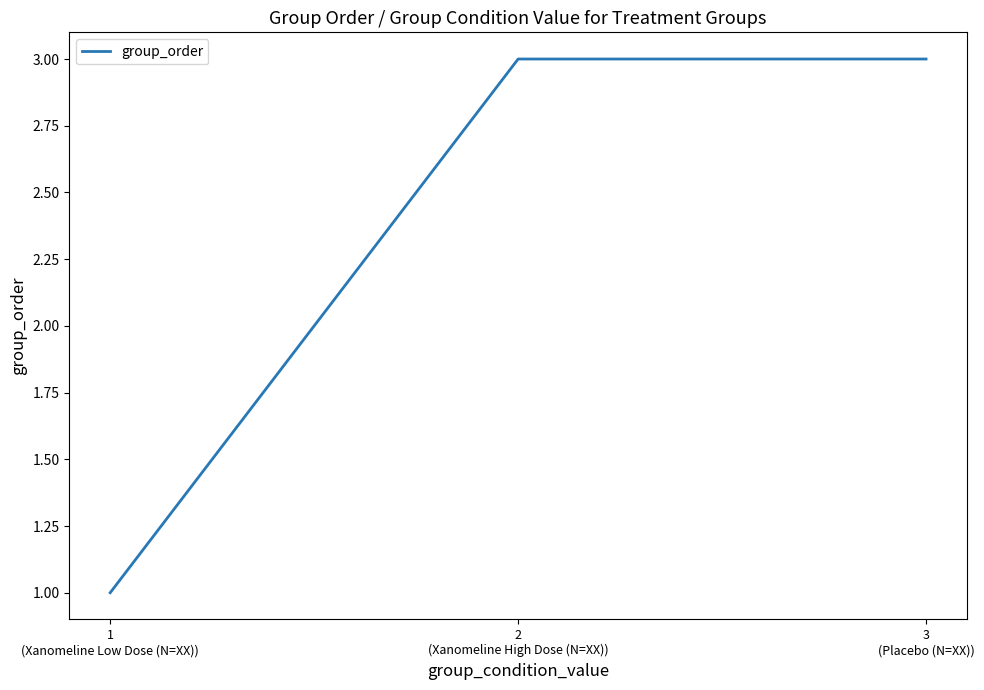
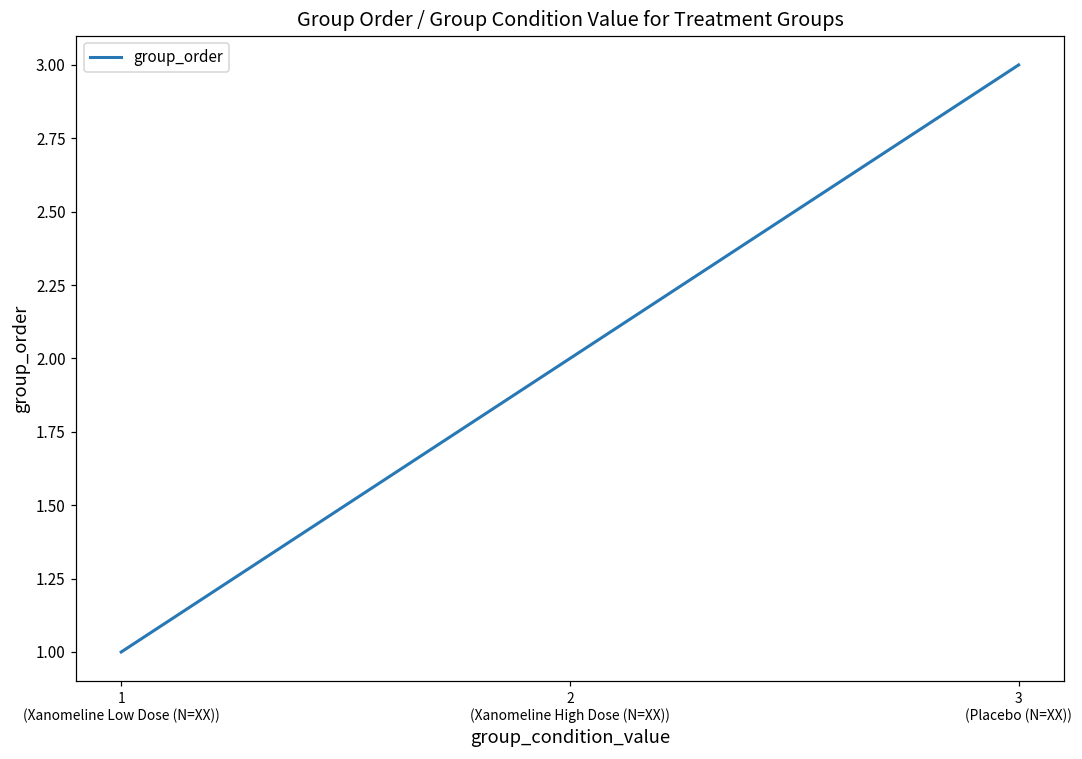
2 (Xanomeline High Dose (N=XX)): 3 -> 2
